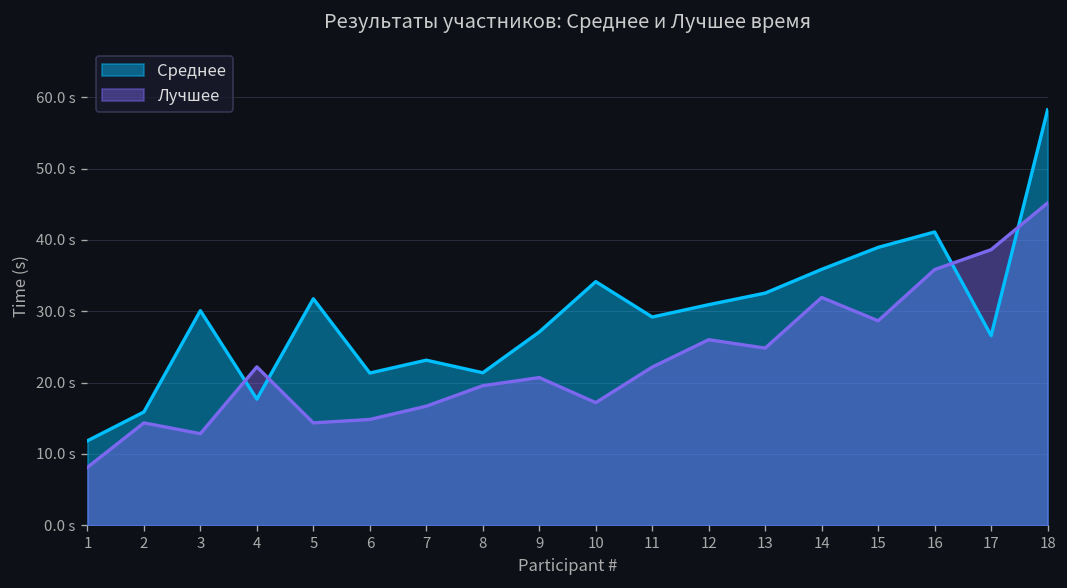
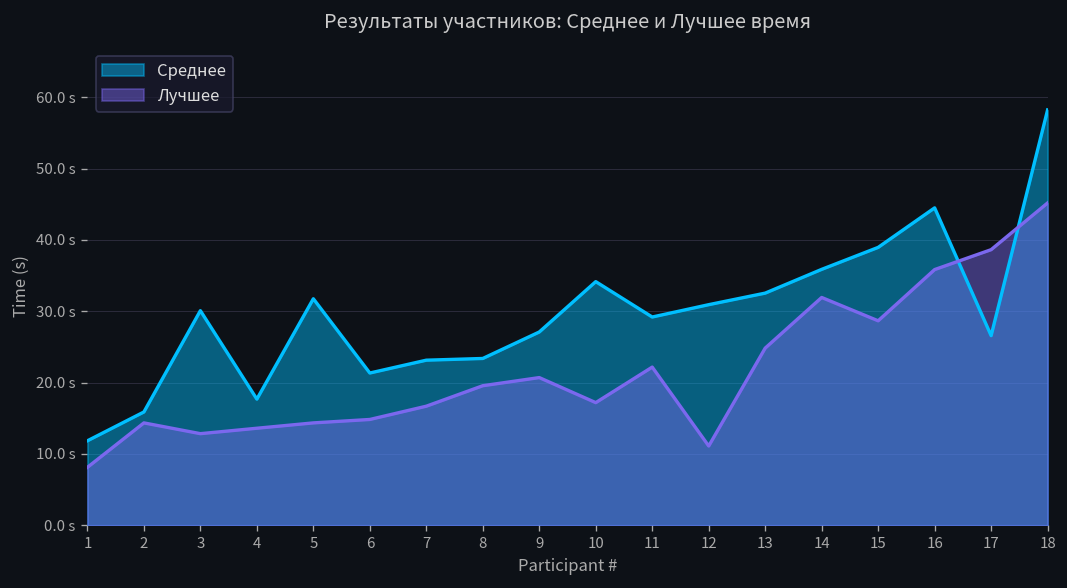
Лучшее, 4: 22 s -> 14 s
Среднее, 8: 21 s -> 23 s
Лучшее, 12: 26 s -> 11 s
Среднее, 16: 41 s -> 44 s
